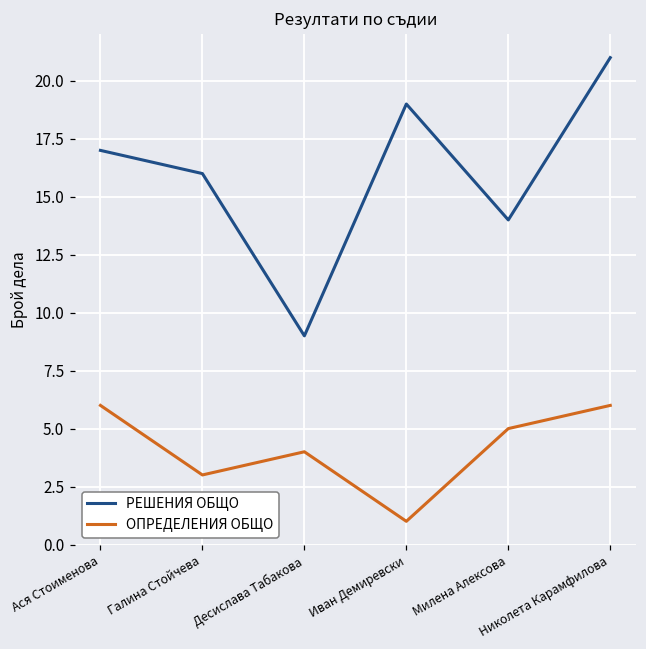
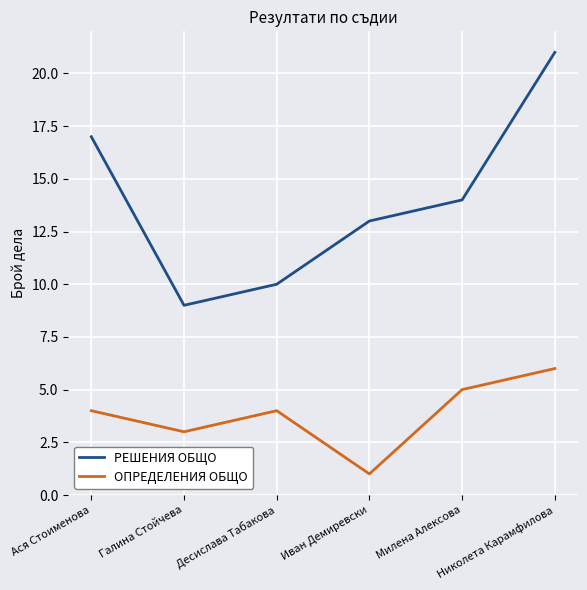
ОПРЕДЕЛЕНИЯ ОБЩО, Ася Стоименова: 6 -> 4
РЕШЕНИЯ ОБЩО, Галина Стойчева: 16 -> 9
РЕШЕНИЯ ОБЩО, Десислава Табакова: 9 -> 10
РЕШЕНИЯ ОБЩО, Иван Демиревски: 19 -> 13
